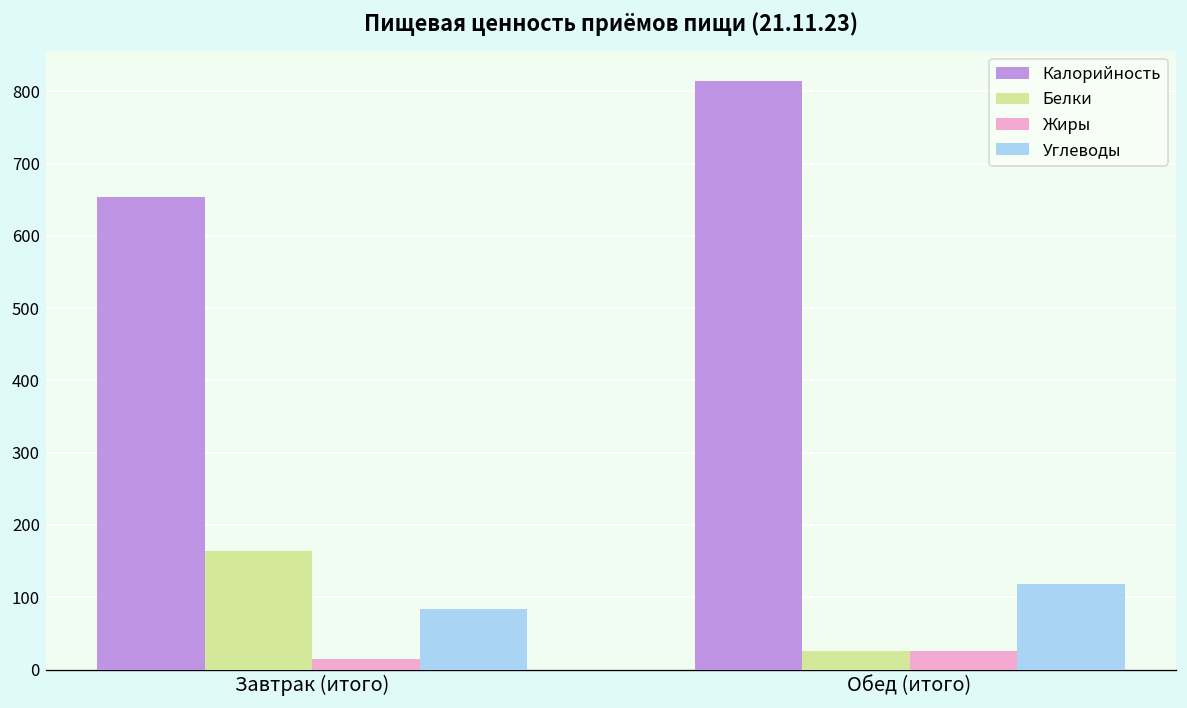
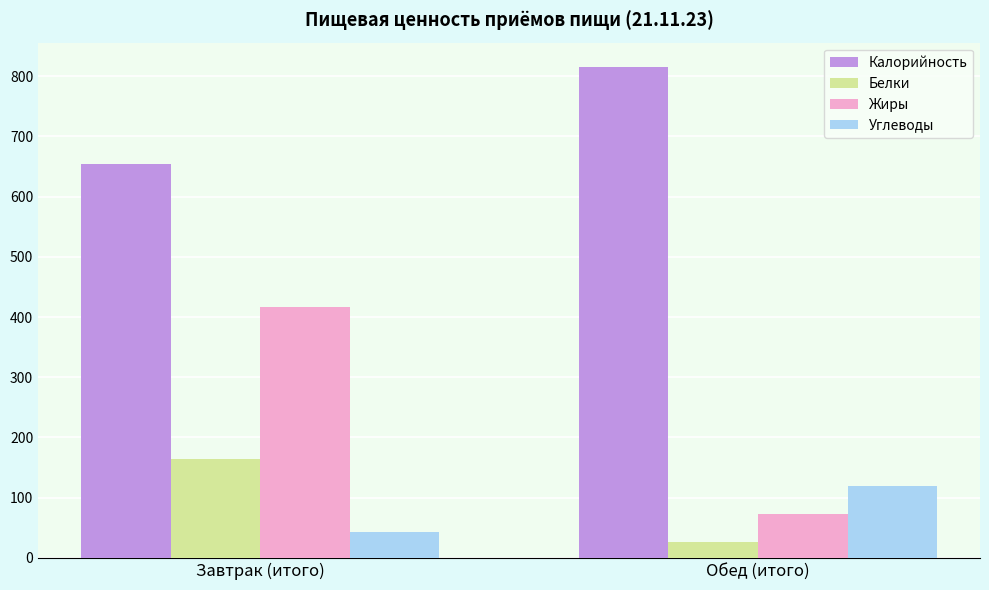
Жиры, Завтрак (итого): 10 -> 420
Углеводы, Завтрак (итого): 80 -> 40
Жиры, Обед (итого): 30 -> 70
